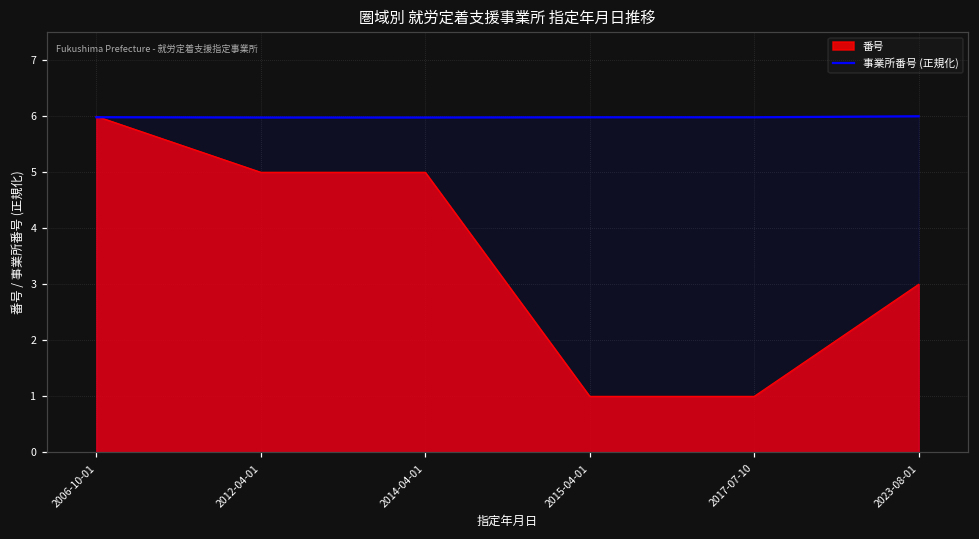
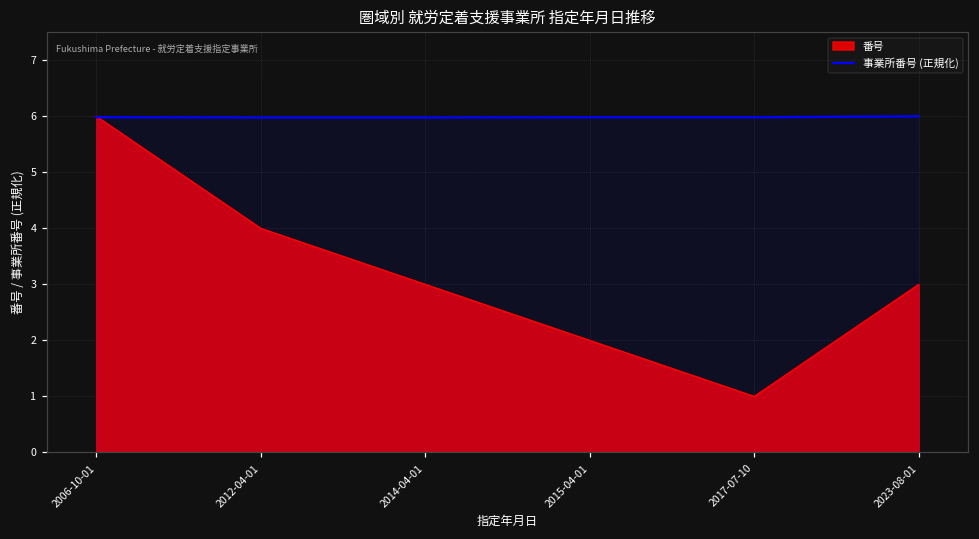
番号, 2012-04-01: 5 -> 4
番号, 2014-04-01: 5 -> 3
番号, 2015-04-01: 1 -> 2
